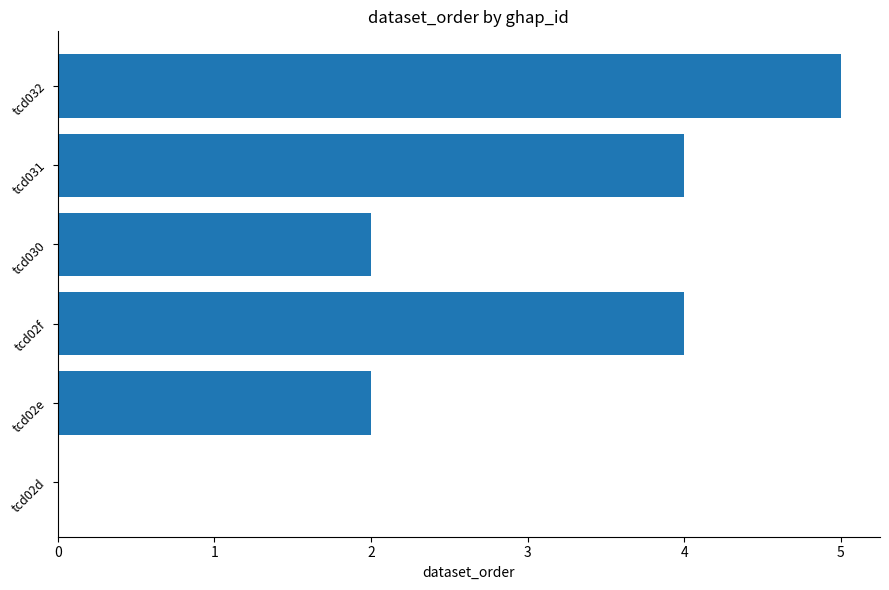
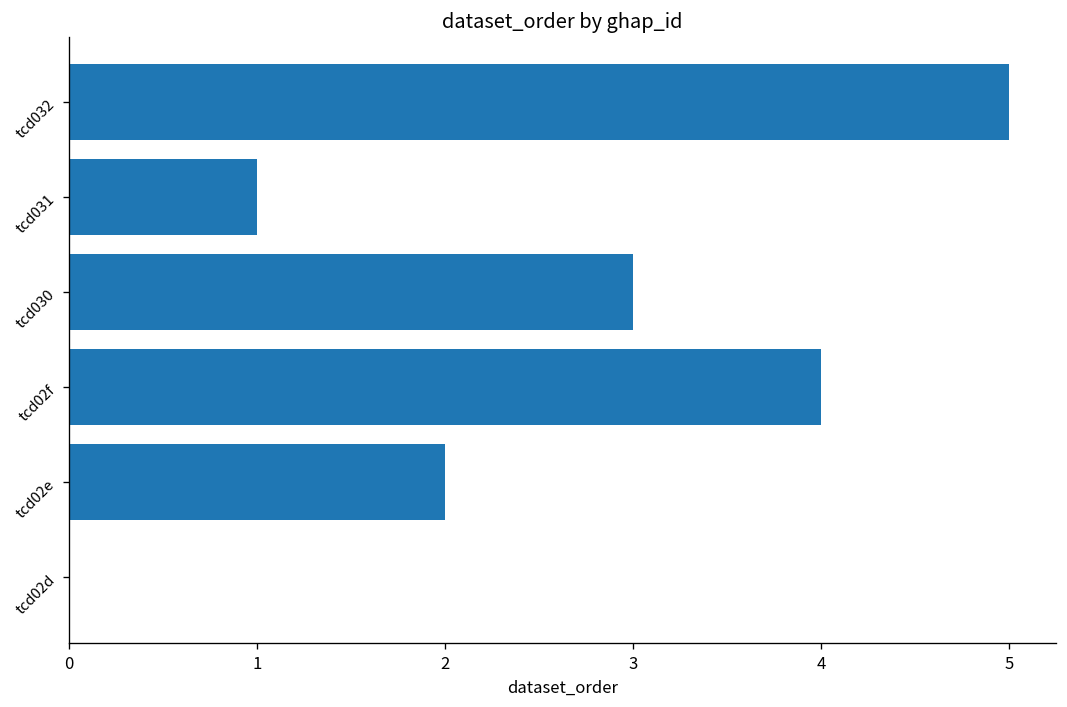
tcd031: 4 -> 1
tcd030: 2 -> 3
